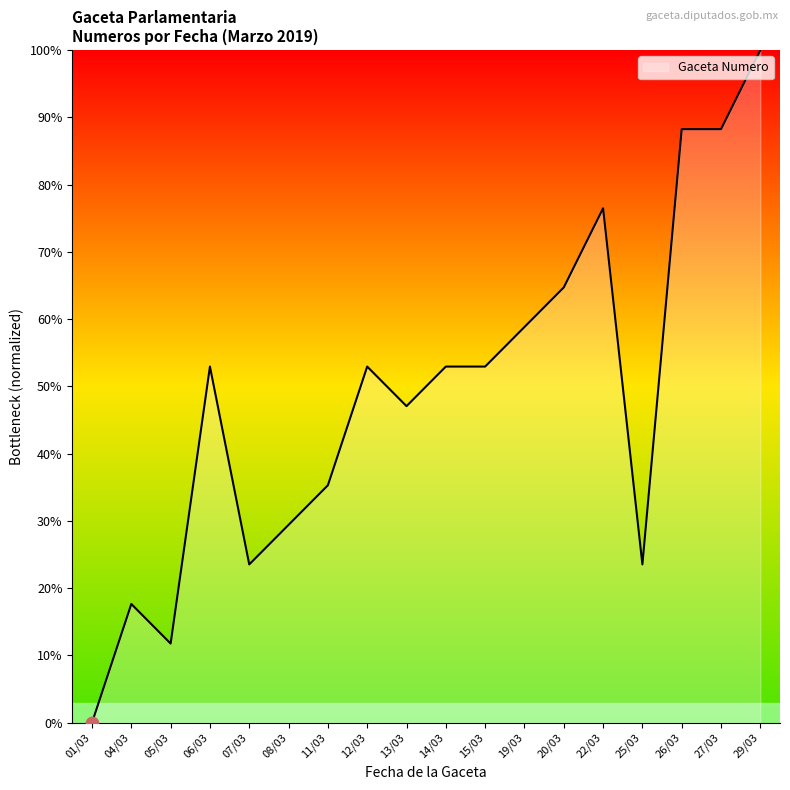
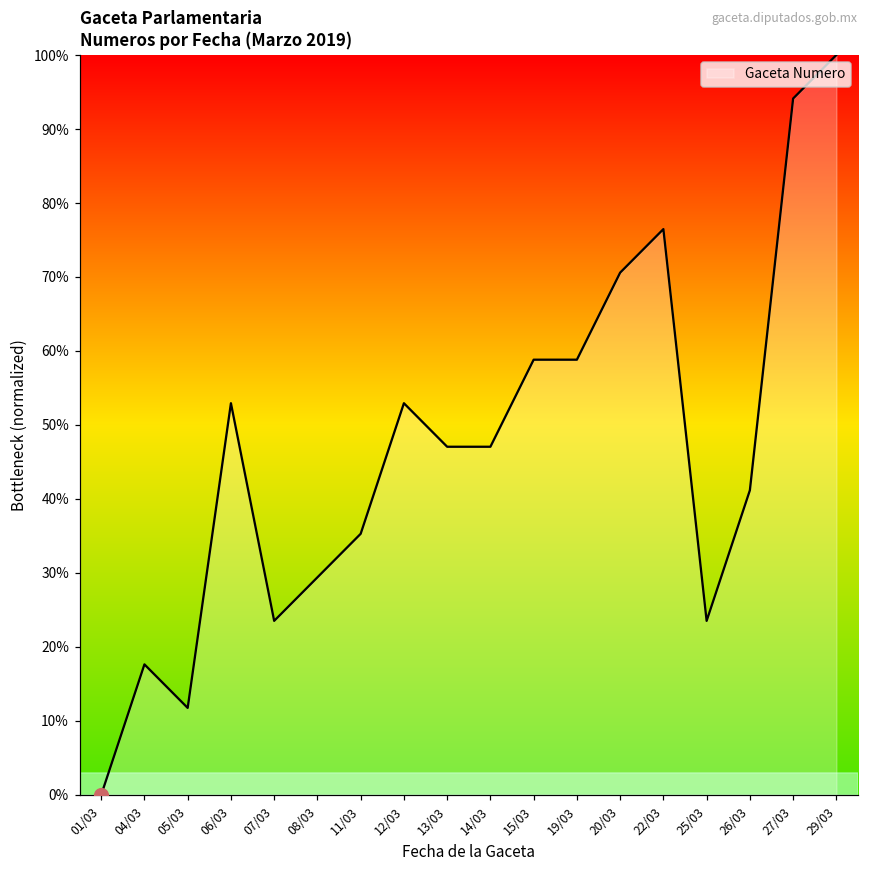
Gaceta Numero, 14/03: 53% -> 47%
Gaceta Numero, 15/03: 53% -> 59%
Gaceta Numero, 20/03: 65% -> 71%
Gaceta Numero, 26/03: 88% -> 41%
Gaceta Numero, 27/03: 88% -> 94%
